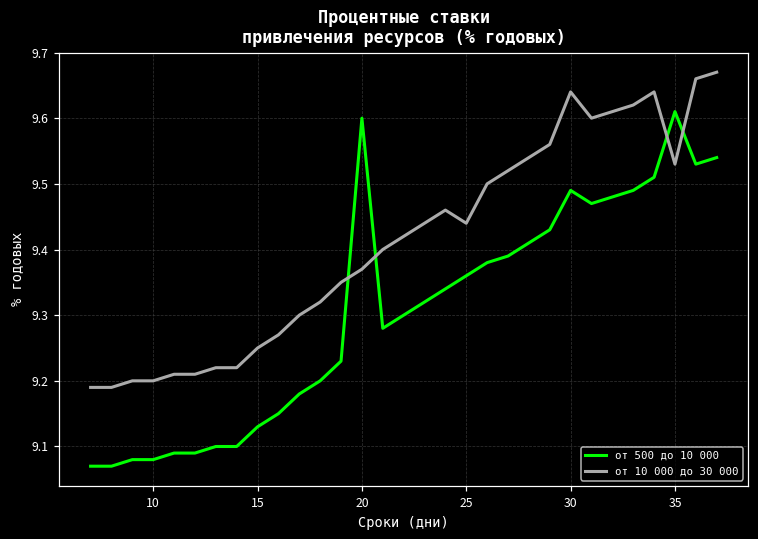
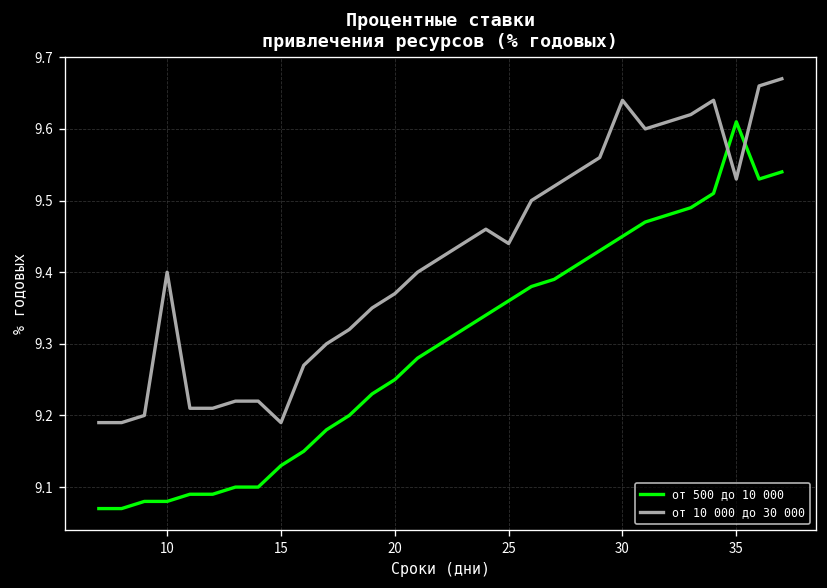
от 10 000 до 30 000, 10: 9.2 -> 9.4
от 10 000 до 30 000, 15: 9.25 -> 9.19
от 500 до 10 000, 20: 9.60 -> 9.25
от 500 до 10 000, 30: 9.49 -> 9.45
